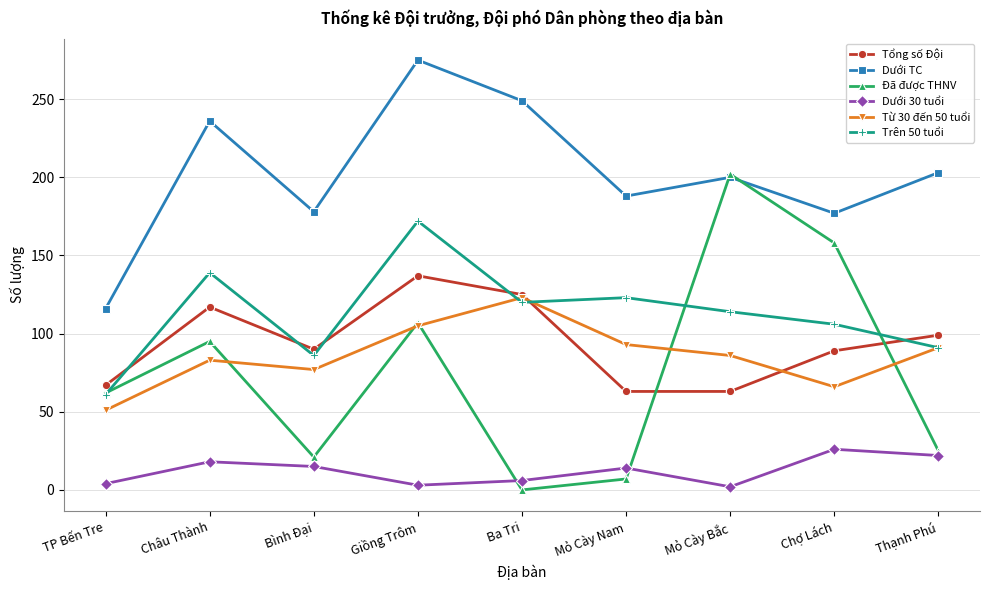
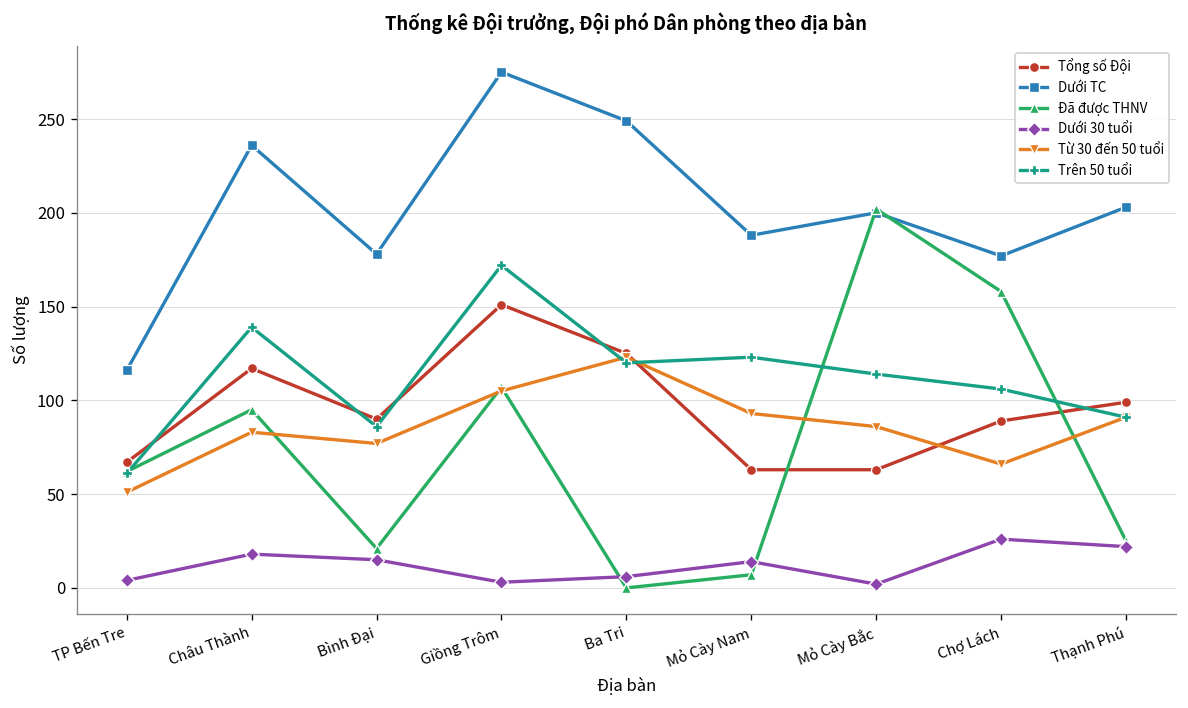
Tổng số Đội, Giồng Trôm: 137 -> 151
